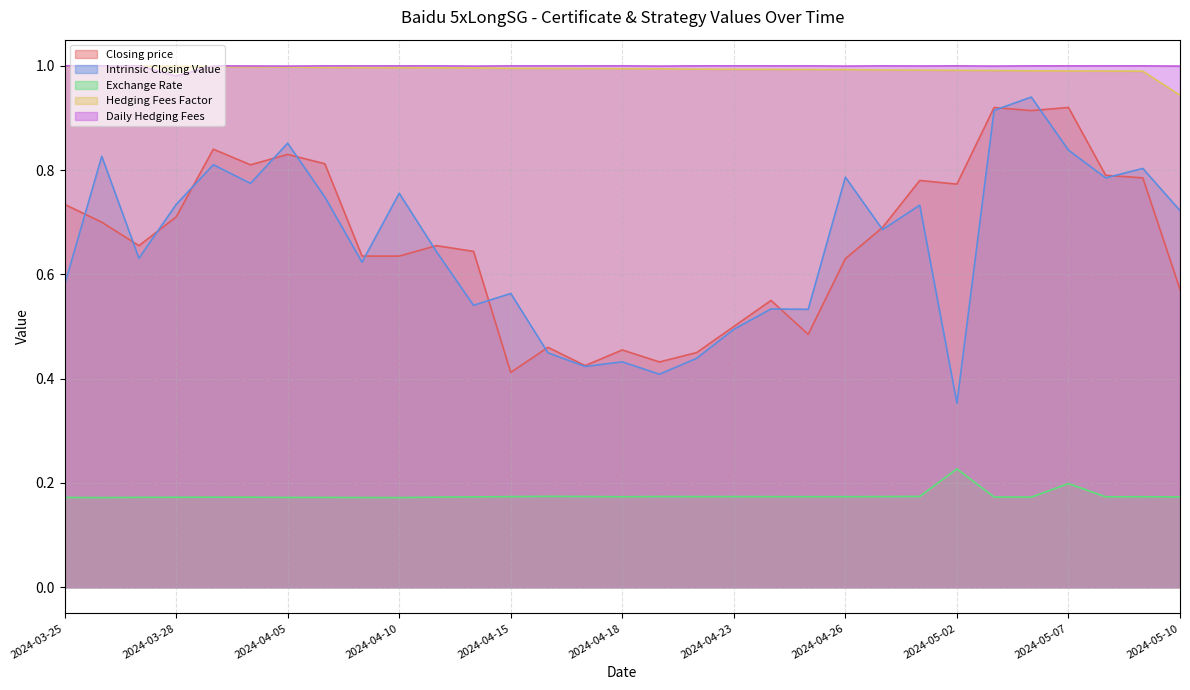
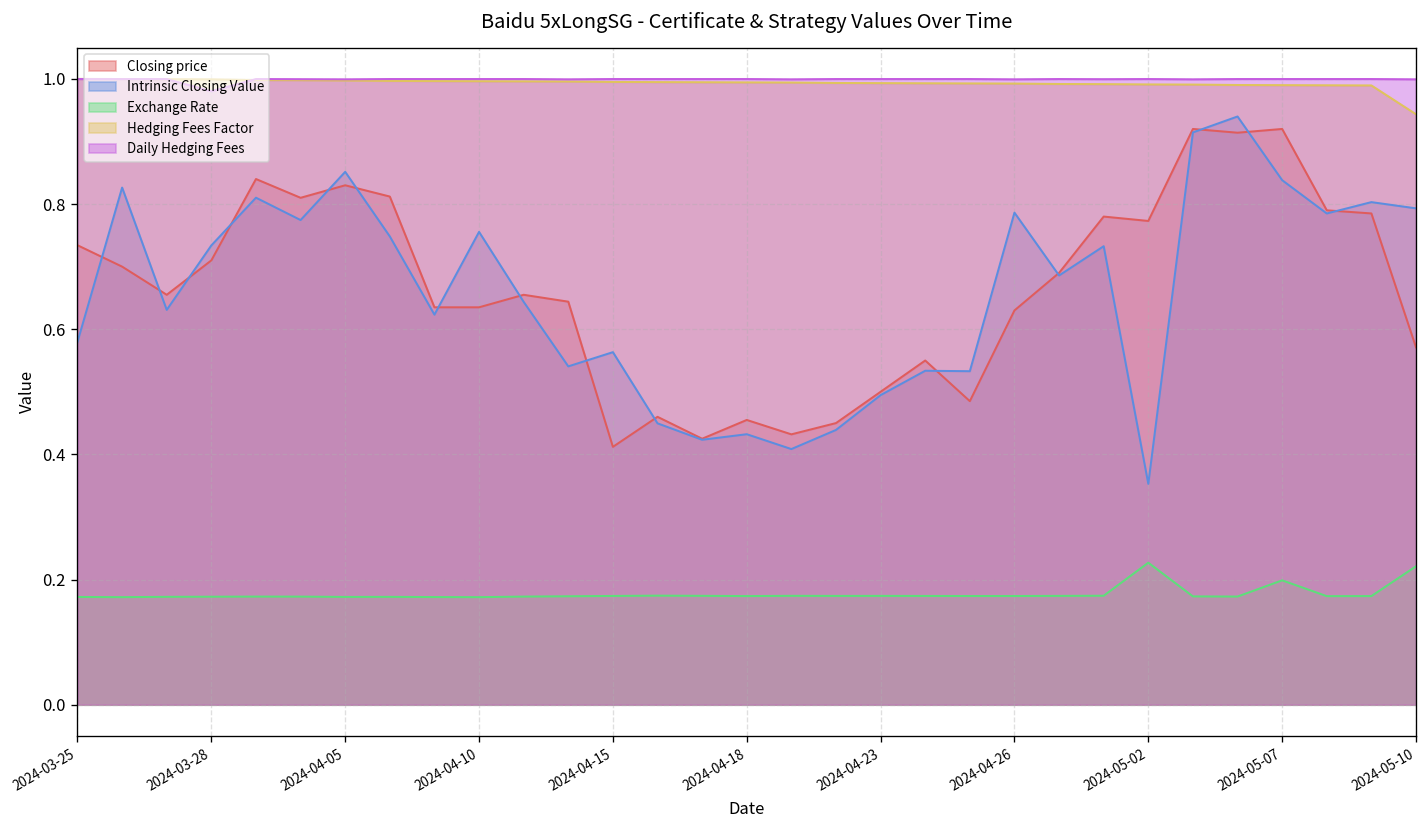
Intrinsic Closing Value, 2024-05-10: 0.72 -> 0.79
Exchange Rate, 2024-05-10: 0.17 -> 0.22
